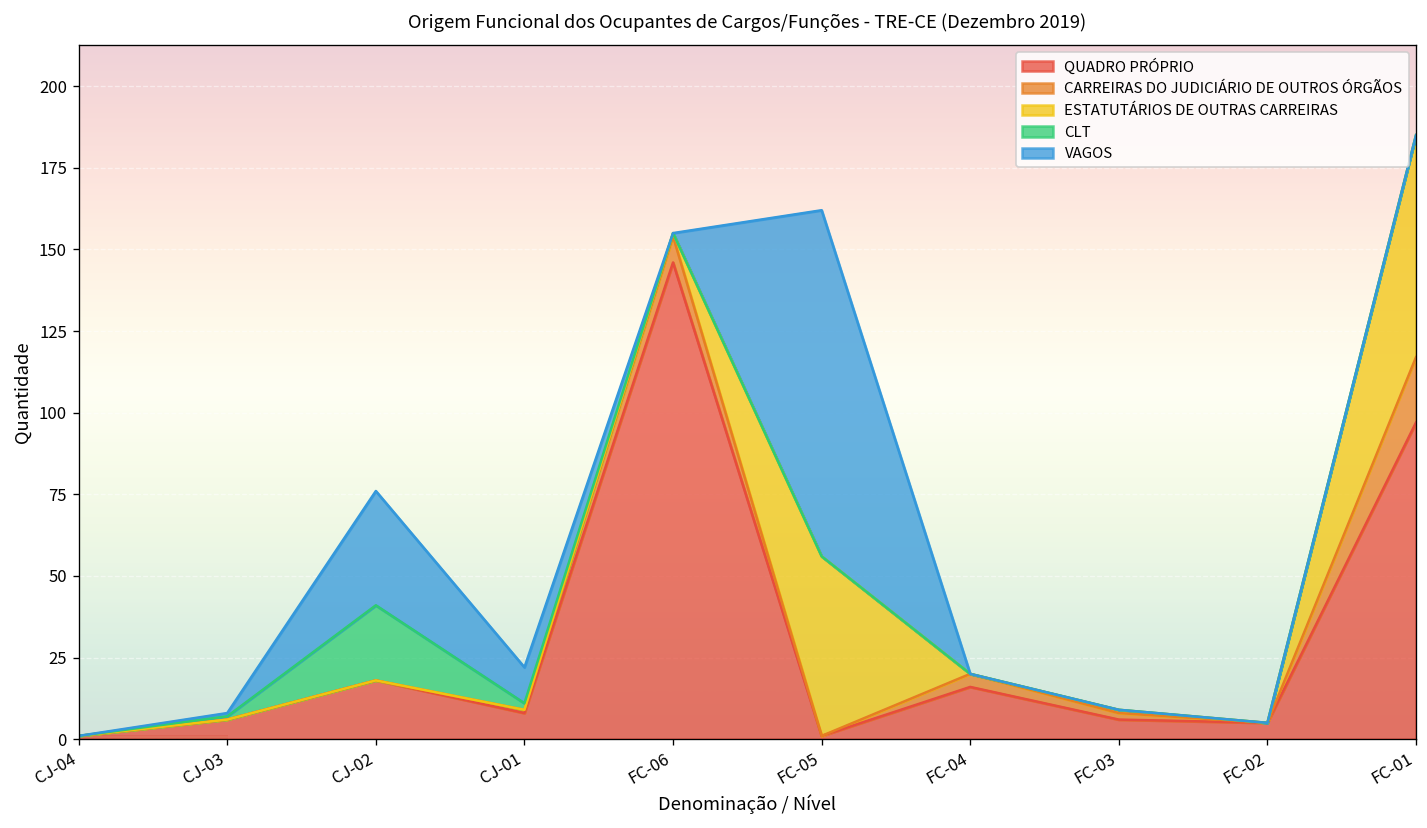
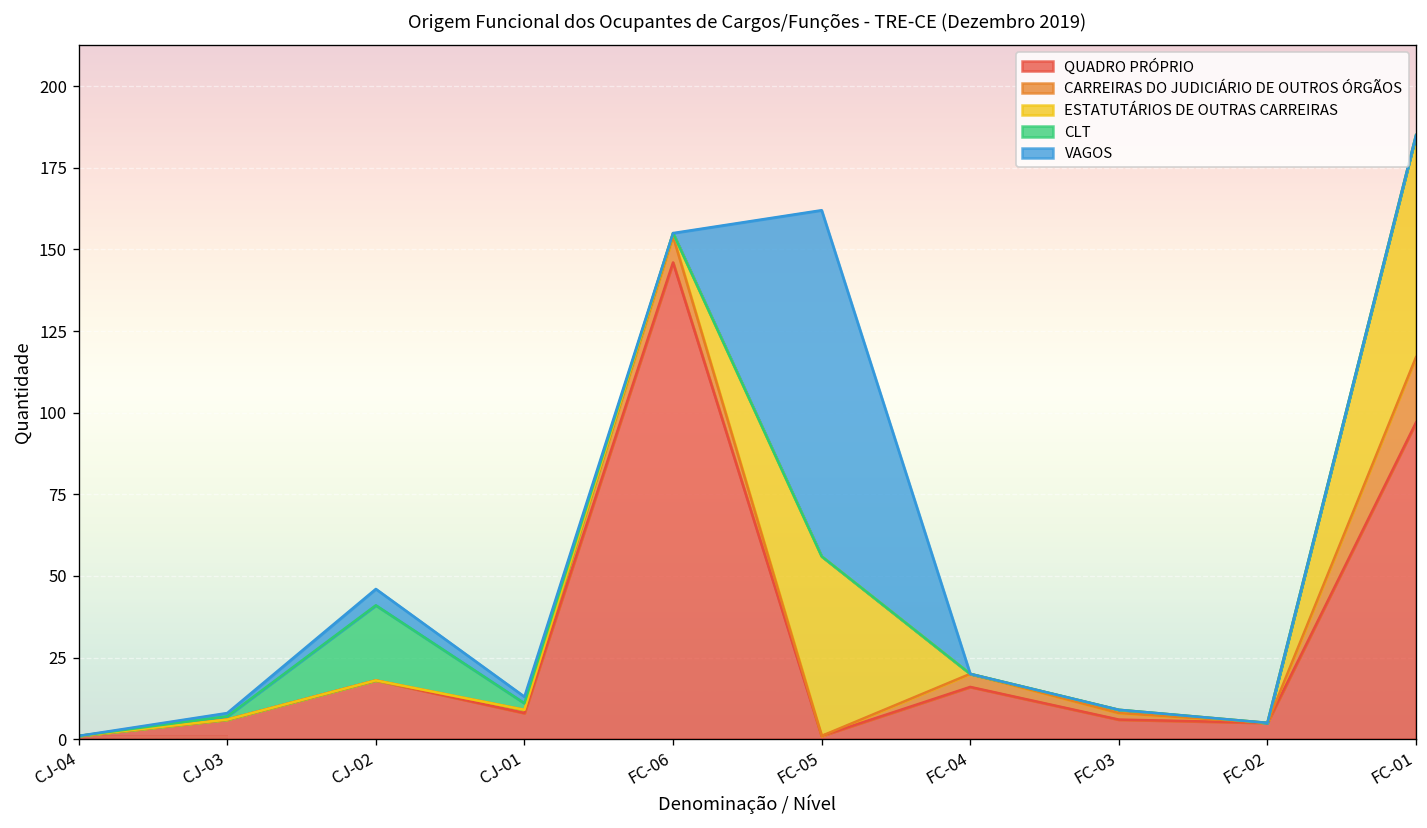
VAGOS, CJ-02: 35 -> 5
VAGOS, CJ-01: 11 -> 2
